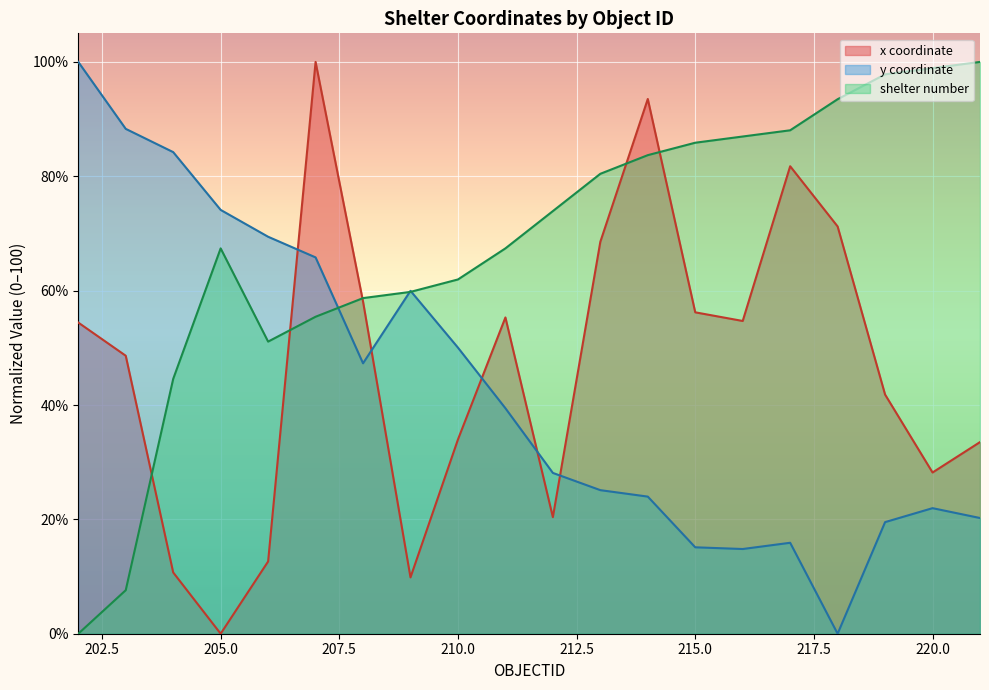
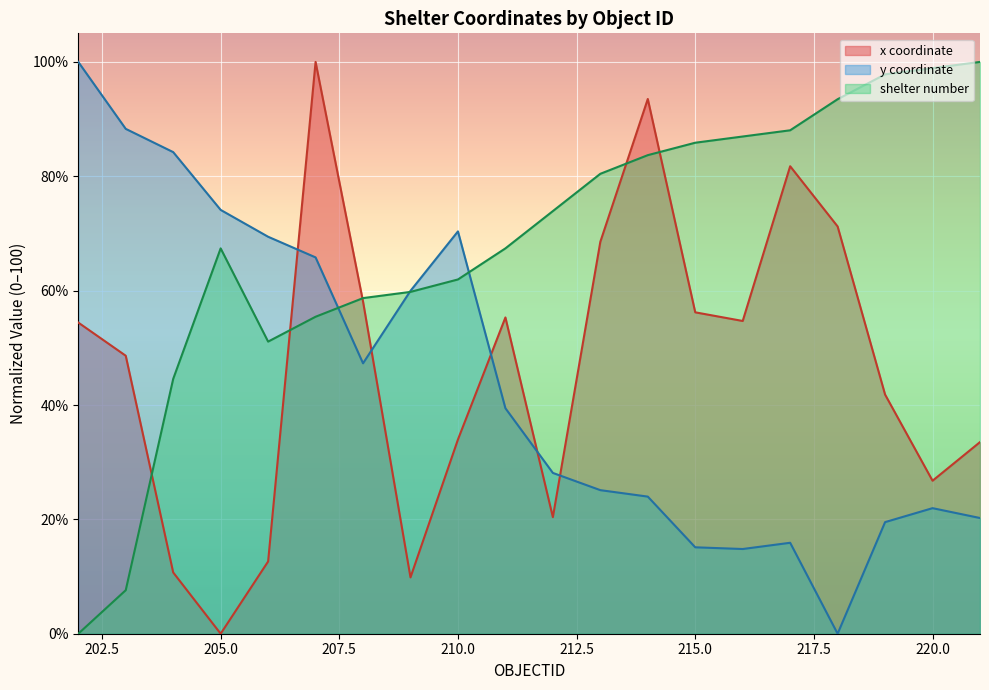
y coordinate, 210.0: 50% -> 70%
x coordinate, 220.0: 28% -> 27%
